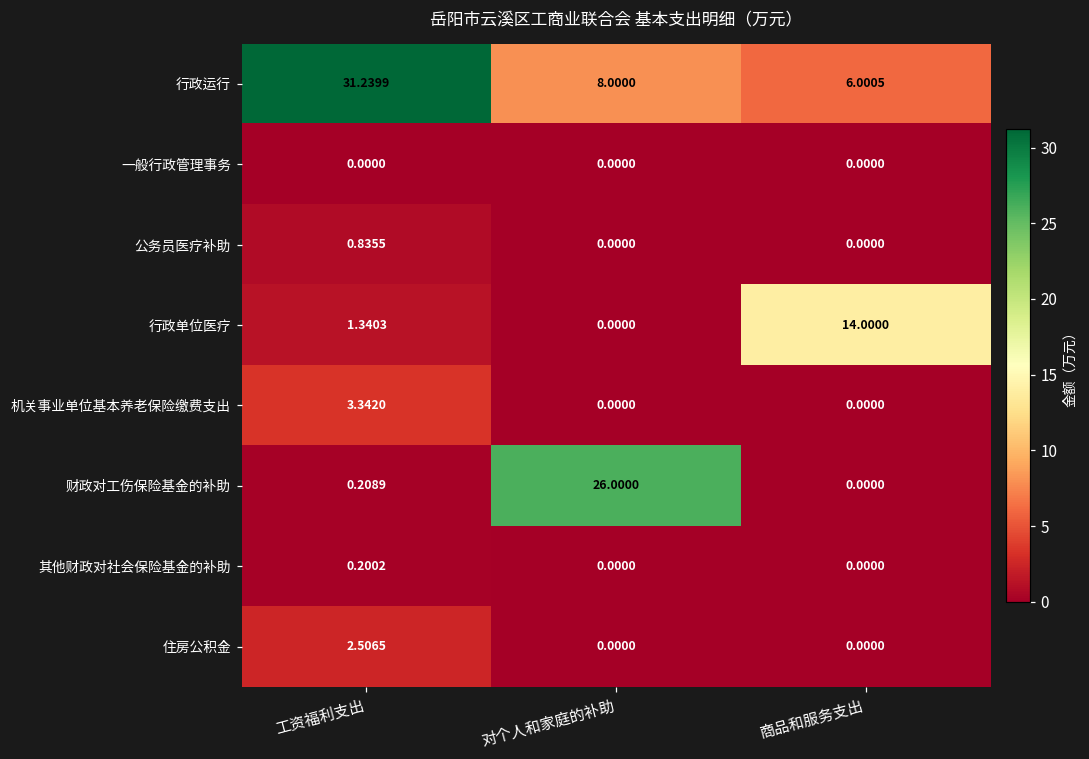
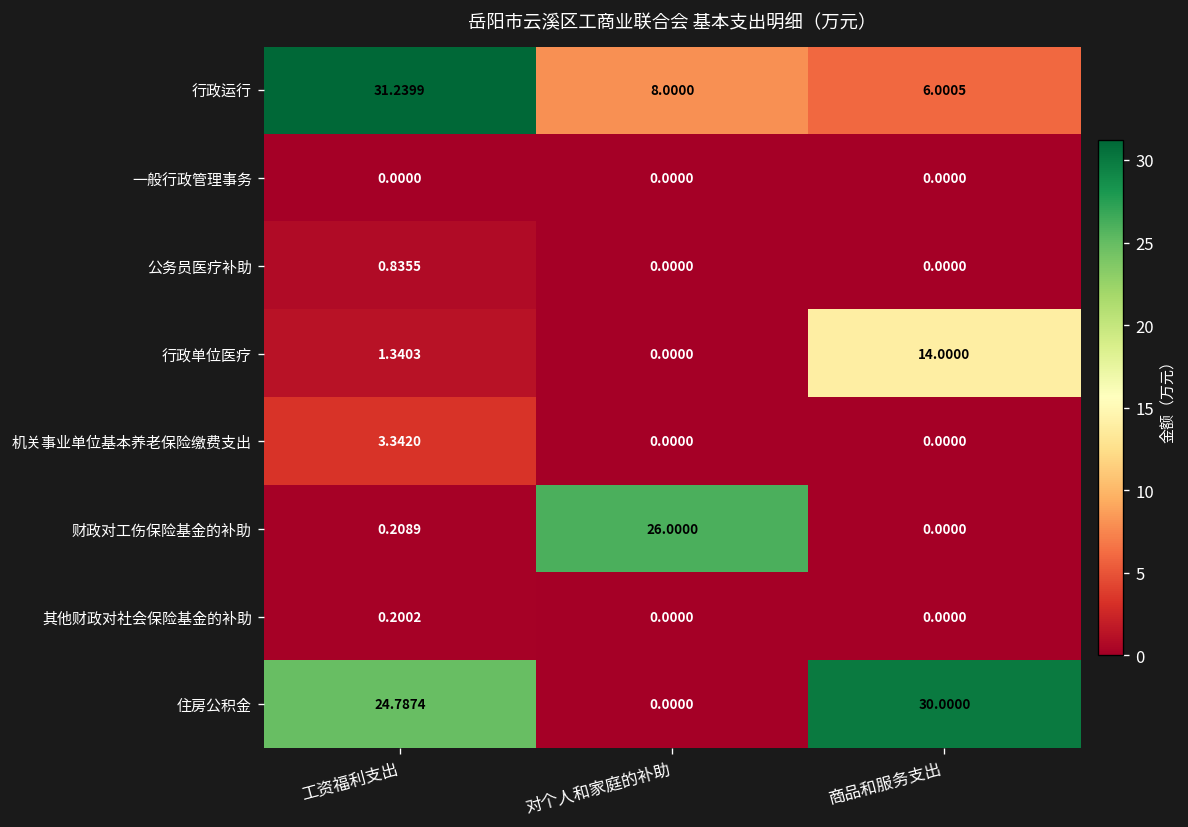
住房公积金, 工资福利支出: 2.5065 -> 24.7874
住房公积金, 商品和服务支出: 0.0000 -> 30.0000
